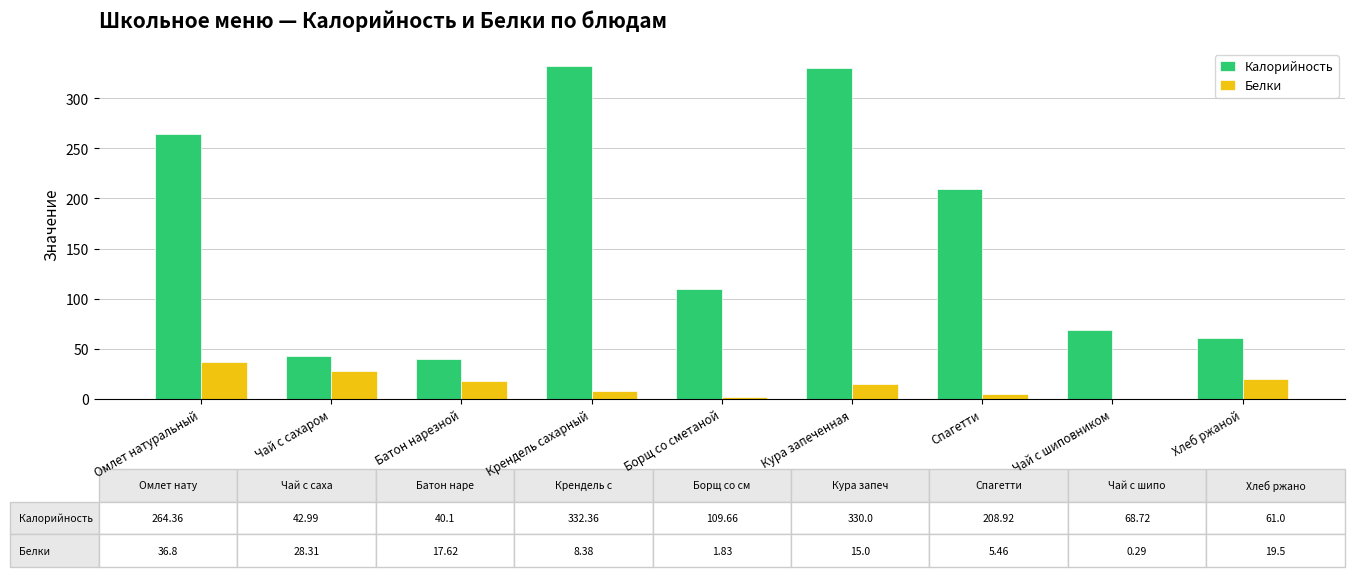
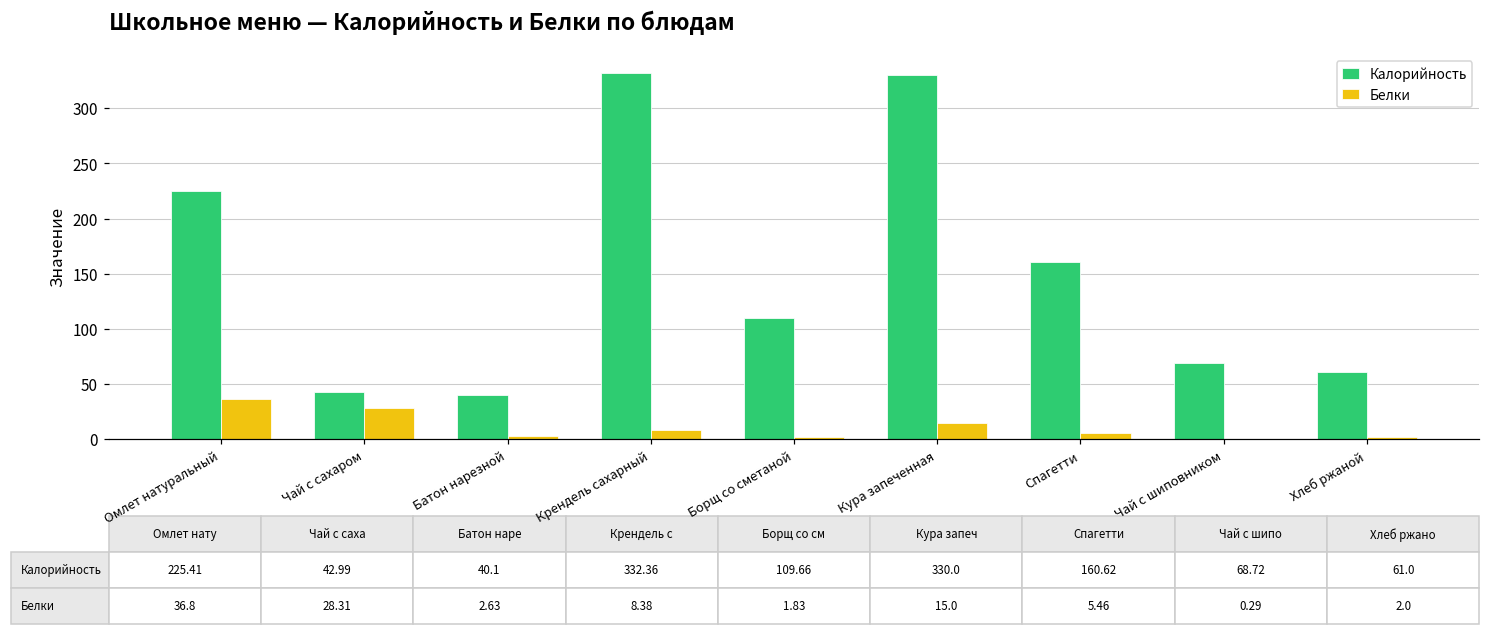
Калорийность, Омлет натуральный: 264.36 -> 225.41
Белки, Батон нарезной: 17.62 -> 2.63
Калорийность, Спагетти: 208.92 -> 160.62
Белки, Хлеб ржаной: 19.5 -> 2.0
